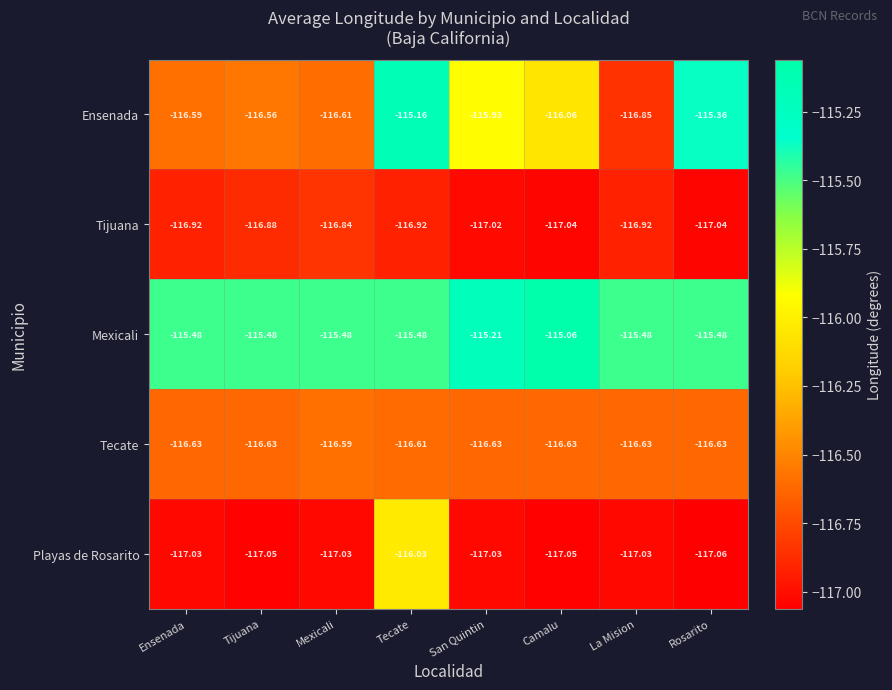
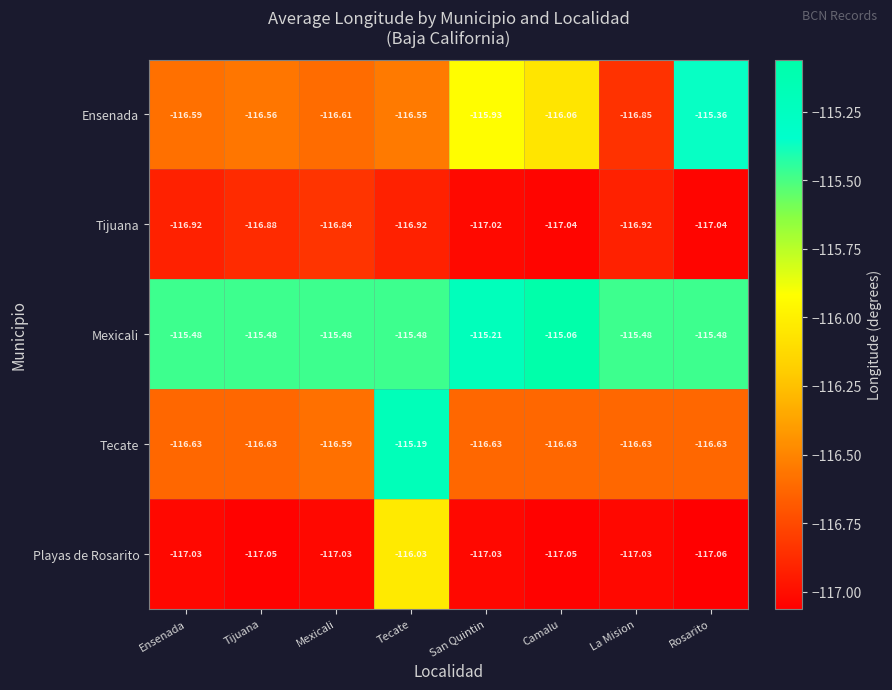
Ensenada, Tecate: -115.16 -> -116.55
Tecate, Tecate: -116.61 -> -115.19
